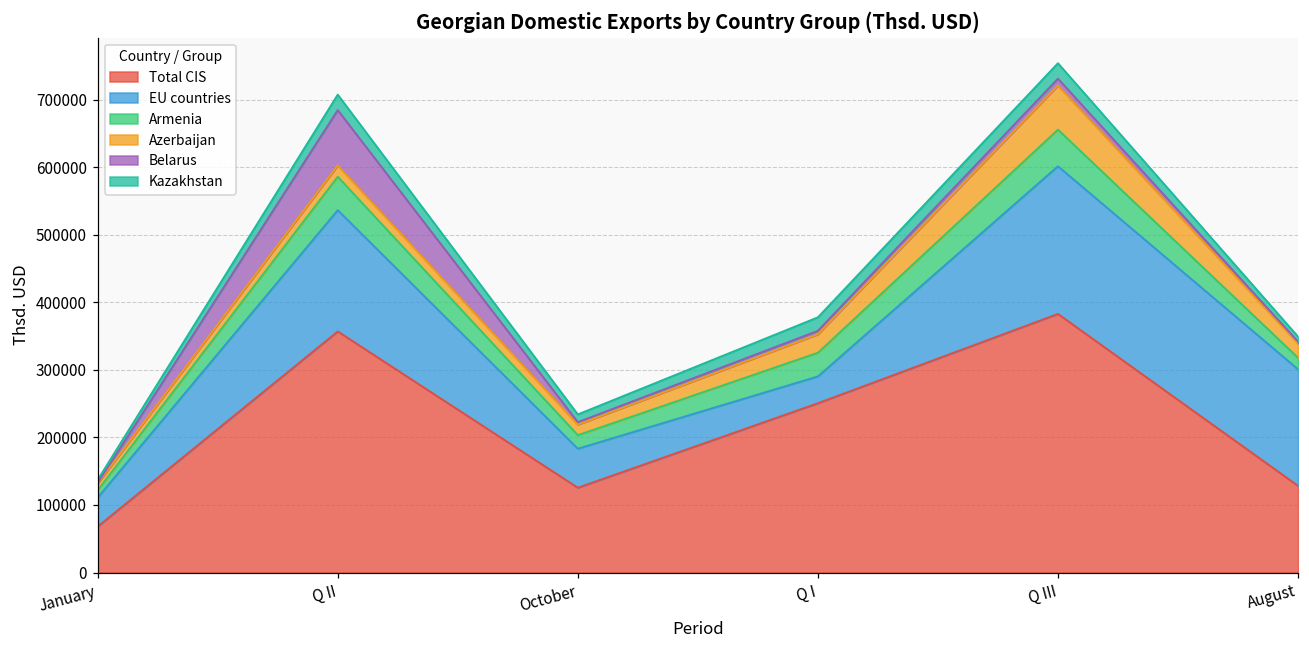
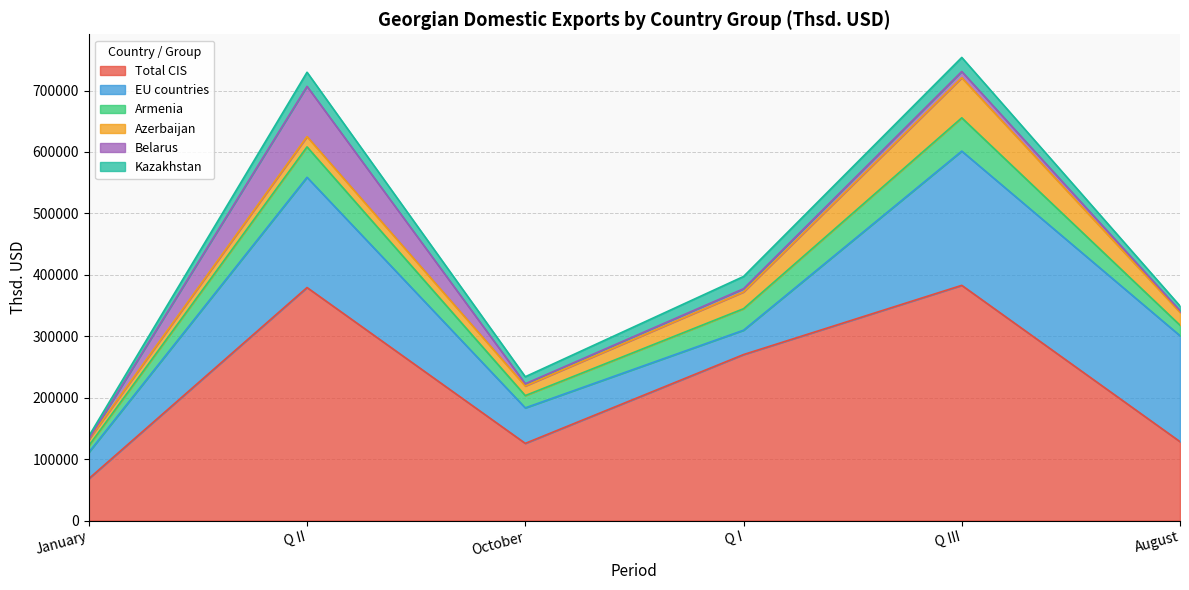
Total CIS, Q II: 360000 -> 380000
Total CIS, Q I: 250000 -> 270000
